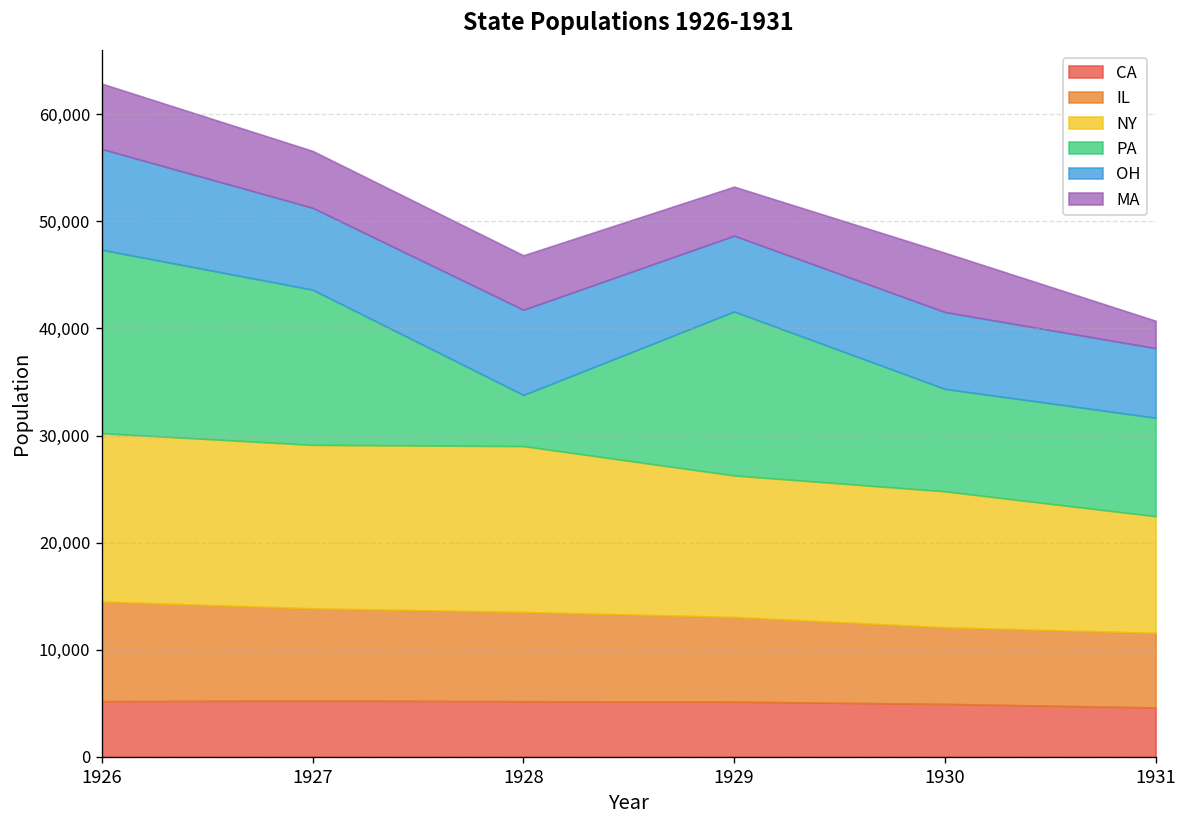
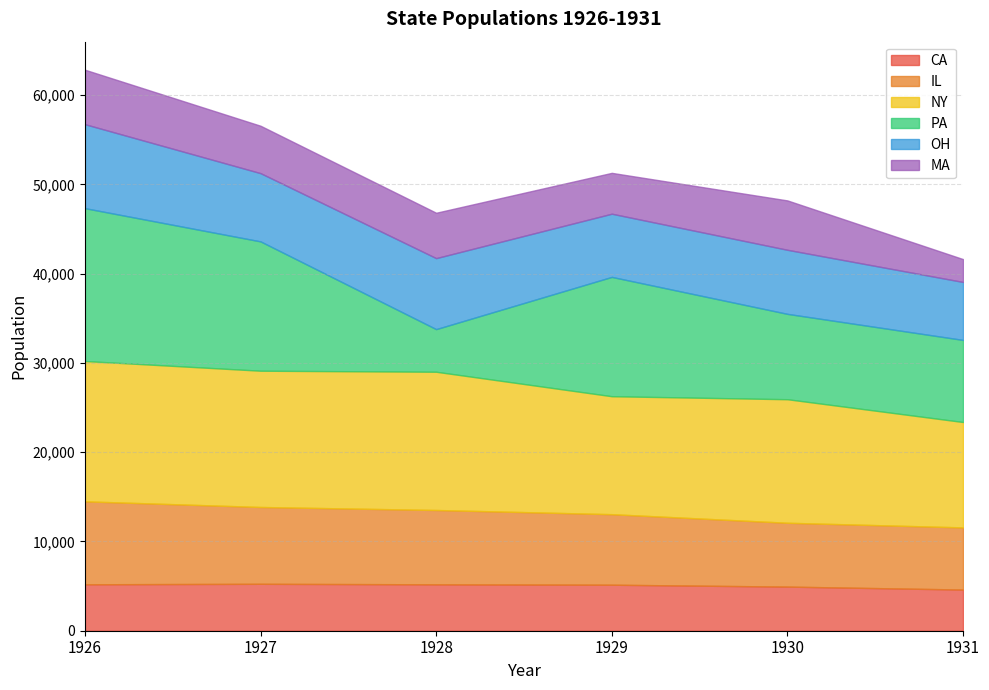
PA, 1929: 15,000 -> 13,000
NY, 1930: 13,000 -> 14,000
NY, 1931: 11,000 -> 12,000
